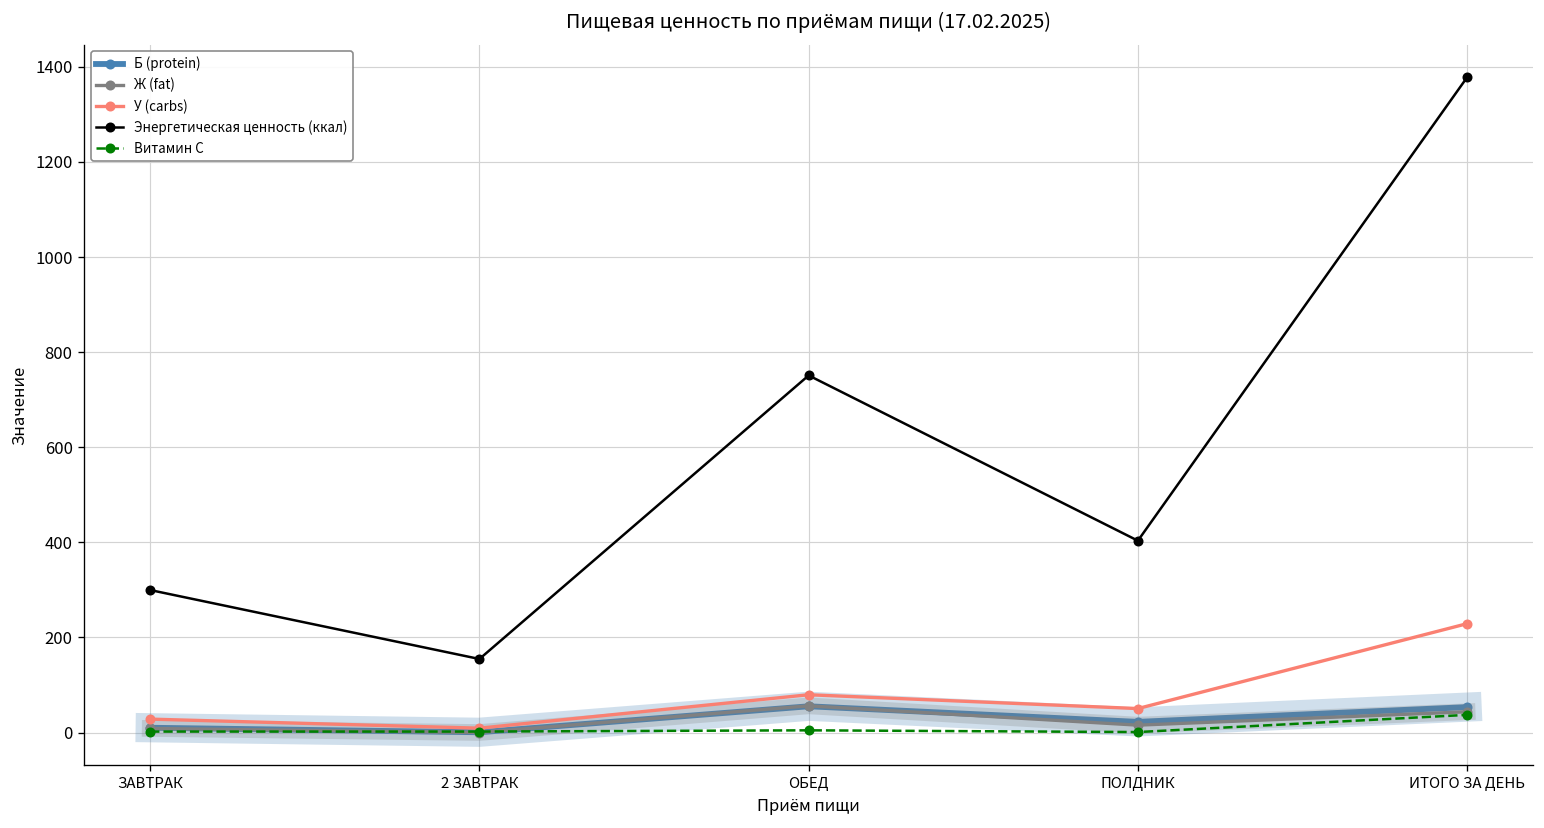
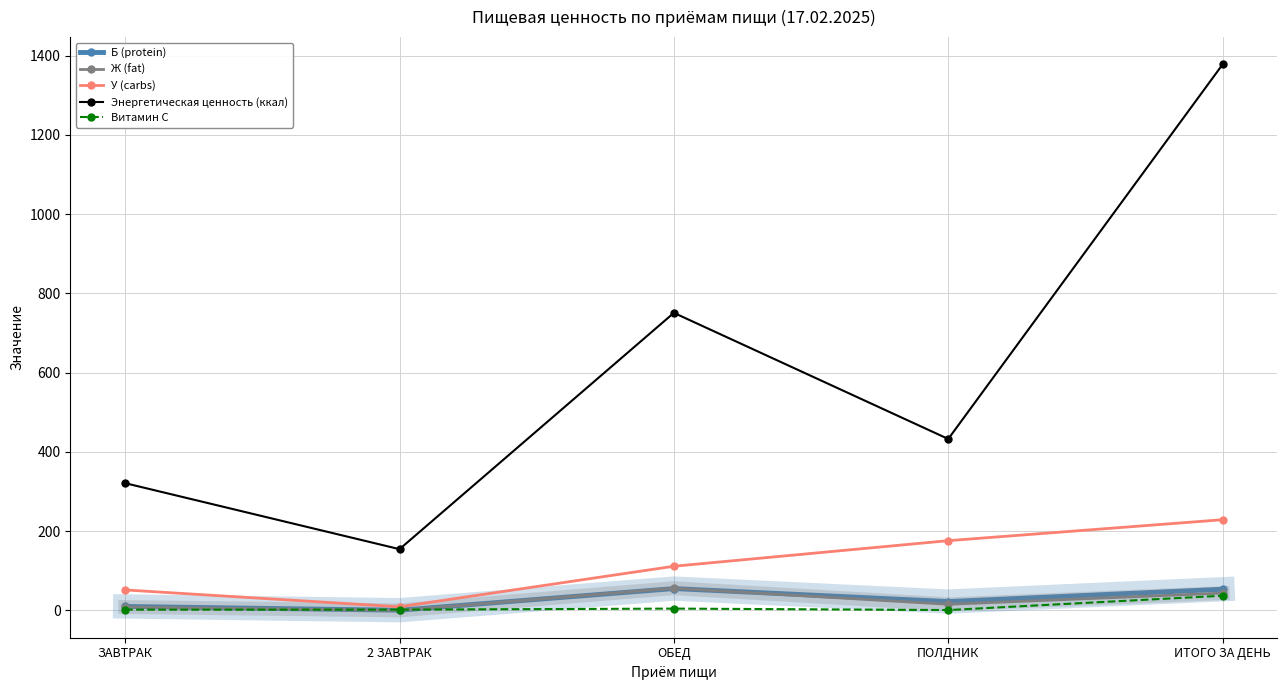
У (carbs), ЗАВТРАК: 30 -> 50
Энергетическая ценность (ккал), ЗАВТРАК: 300 -> 320
У (carbs), ОБЕД: 80 -> 110
У (carbs), ПОЛДНИК: 50 -> 180
Энергетическая ценность (ккал), ПОЛДНИК: 400 -> 430
